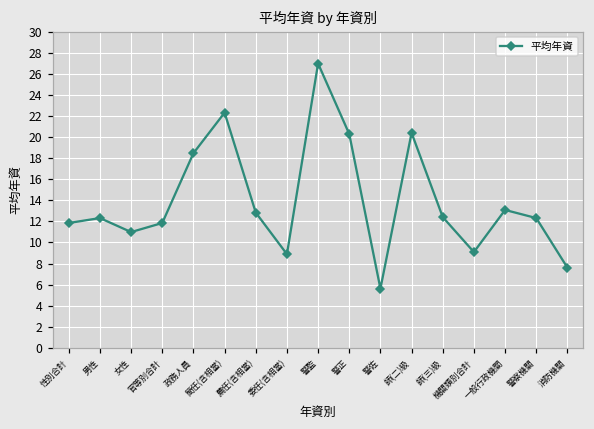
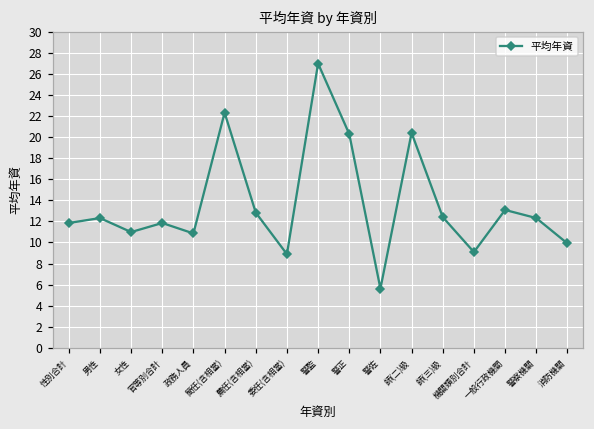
政務人員: 18 -> 11
消防機關: 8 -> 10
